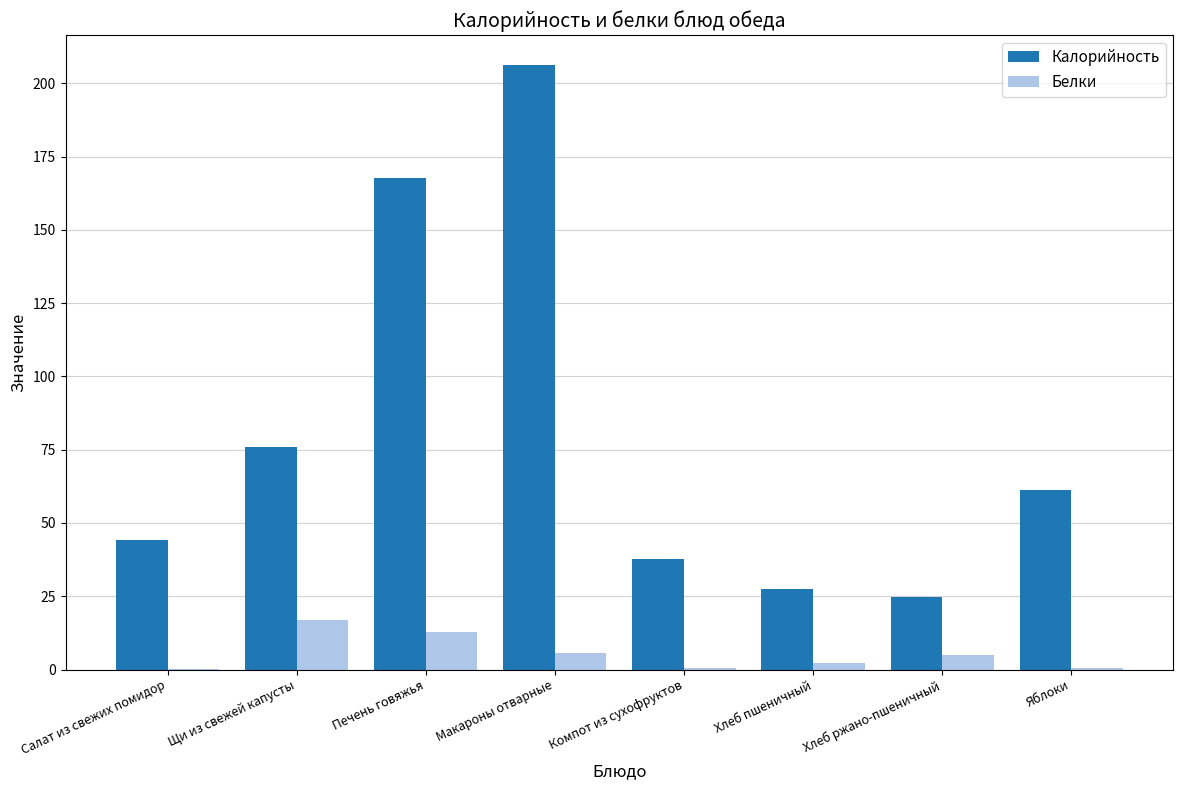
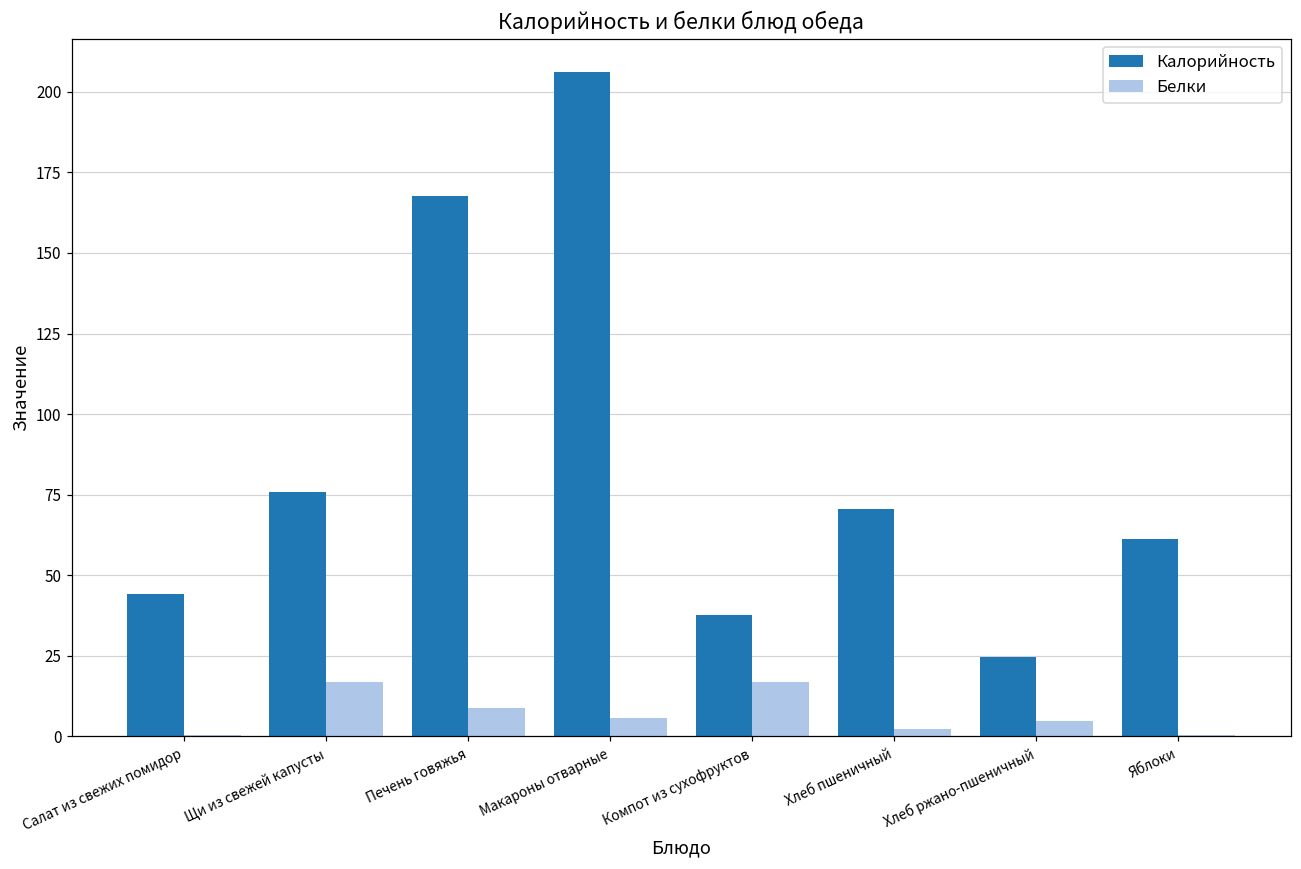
Белки, Печень говяжья: 13 -> 9
Белки, Компот из сухофруктов: 0 -> 17
Калорийность, Хлеб пшеничный: 27 -> 70
